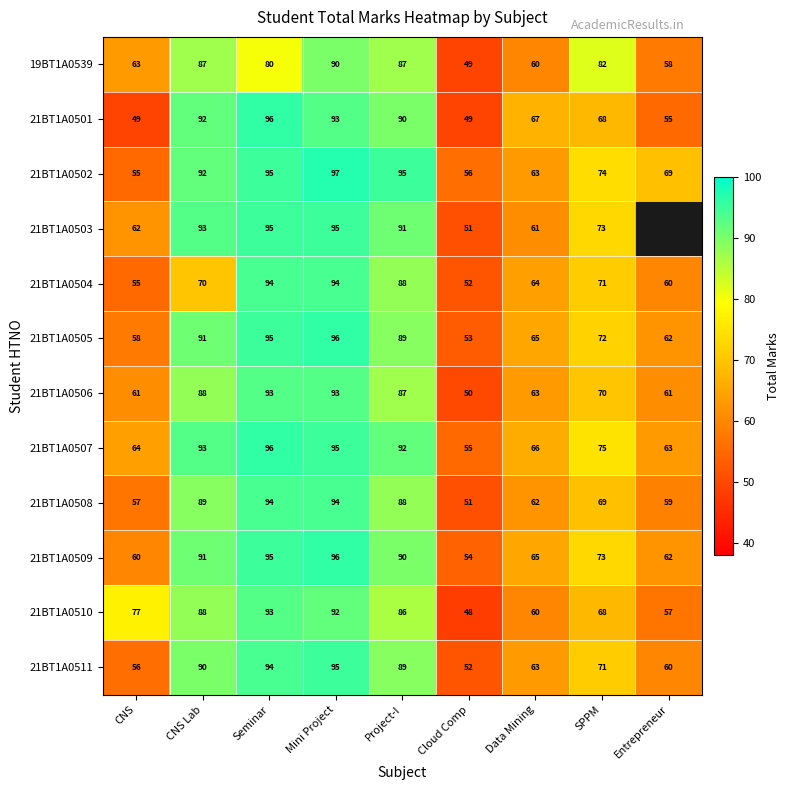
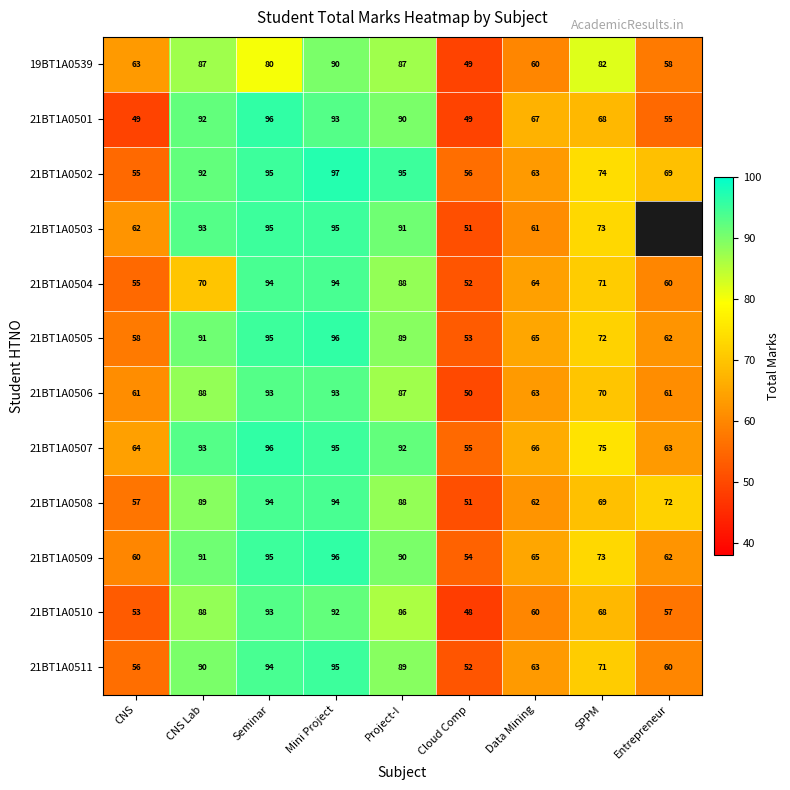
21BT1A0508, Entrepreneur: 59 -> 72
21BT1A0510, CNS: 77 -> 53
